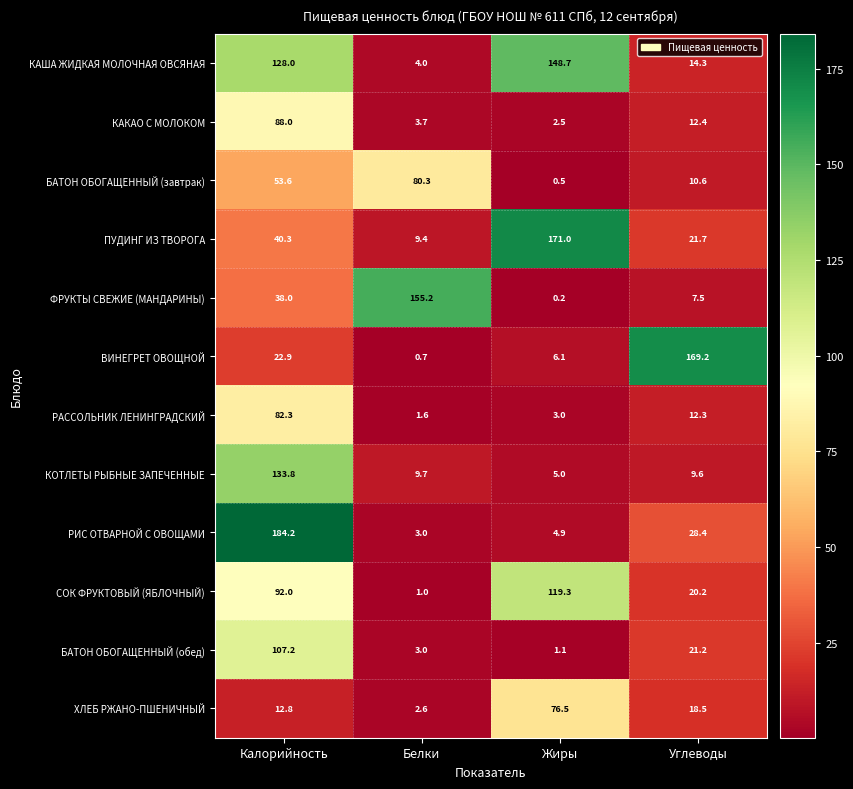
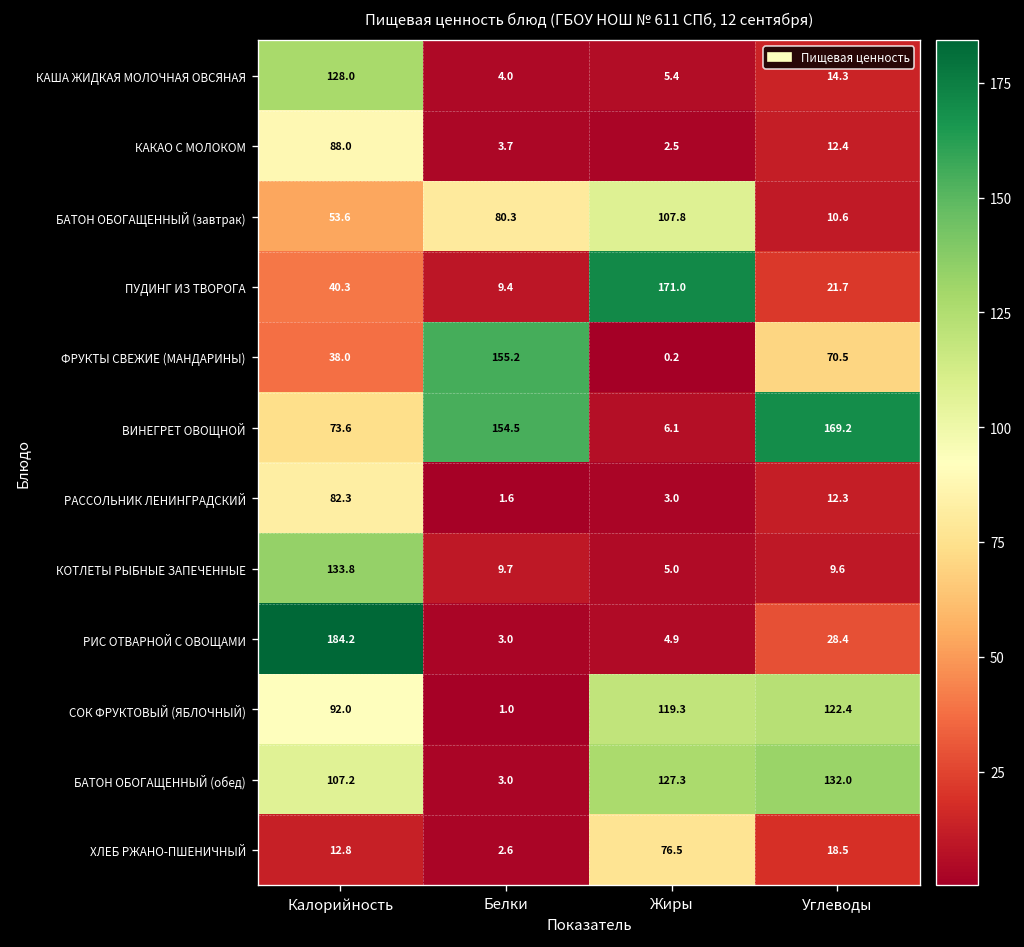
КАША ЖИДКАЯ МОЛОЧНАЯ ОВСЯНАЯ, Жиры: 148.7 -> 5.4
БАТОН ОБОГАЩЕННЫЙ (завтрак), Жиры: 0.5 -> 107.8
ФРУКТЫ СВЕЖИЕ (МАНДАРИНЫ), Углеводы: 7.5 -> 70.5
ВИНЕГРЕТ ОВОЩНОЙ, Калорийность: 22.9 -> 73.6
ВИНЕГРЕТ ОВОЩНОЙ, Белки: 0.7 -> 154.5
СОК ФРУКТОВЫЙ (ЯБЛОЧНЫЙ), Углеводы: 20.2 -> 122.4
БАТОН ОБОГАЩЕННЫЙ (обед), Жиры: 1.1 -> 127.3
БАТОН ОБОГАЩЕННЫЙ (обед), Углеводы: 21.2 -> 132.0
